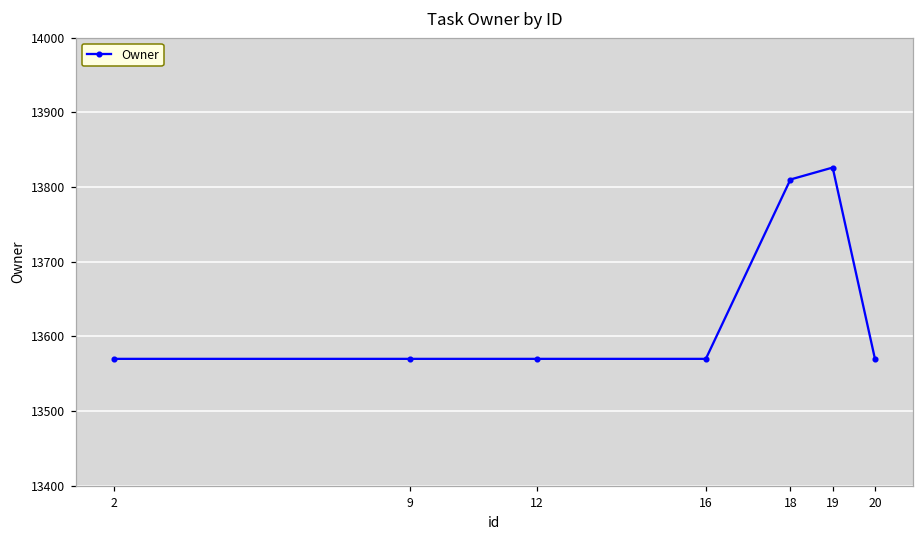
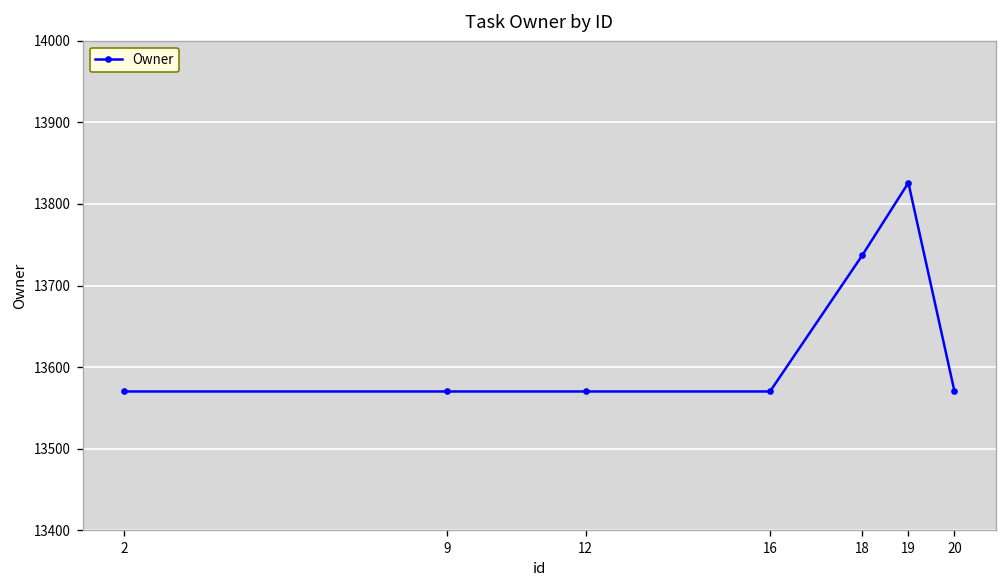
18: 13810 -> 13740
